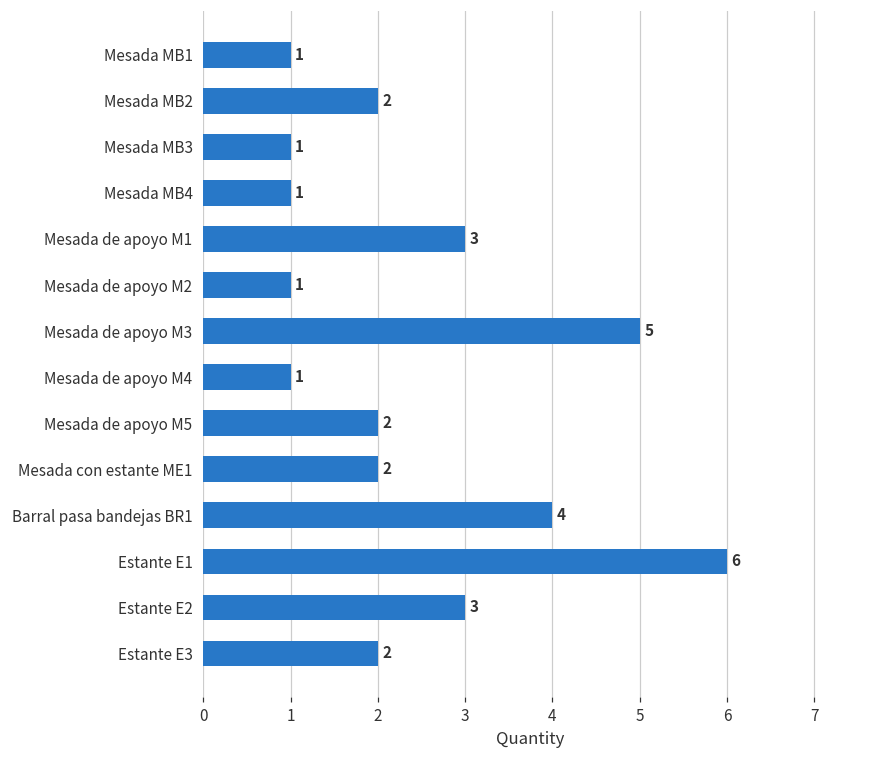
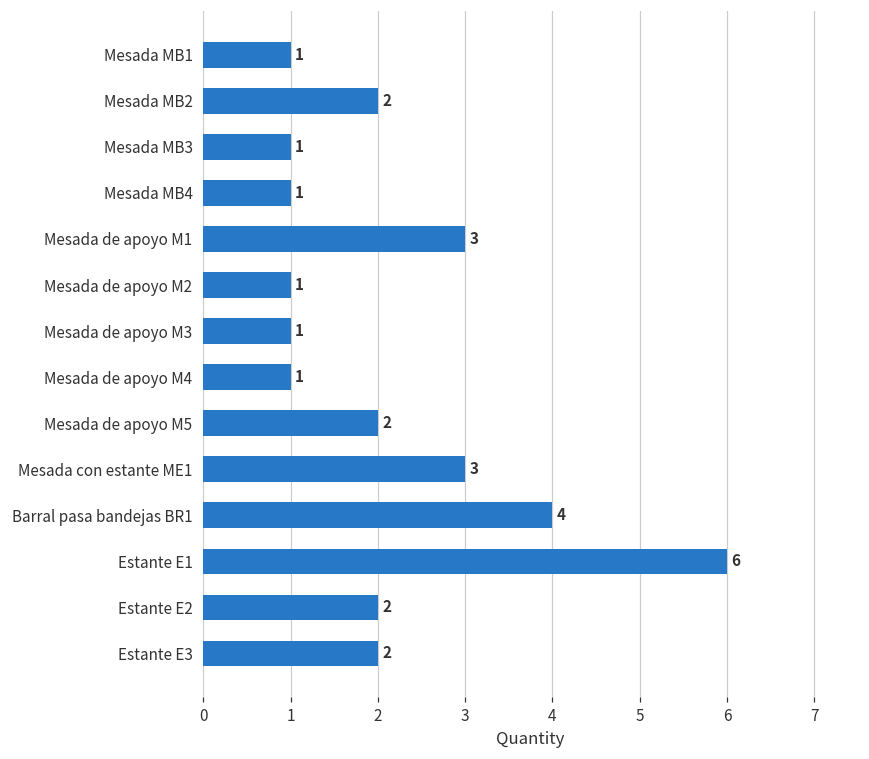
Mesada de apoyo M3: 5 -> 1
Mesada con estante ME1: 2 -> 3
Estante E2: 3 -> 2
